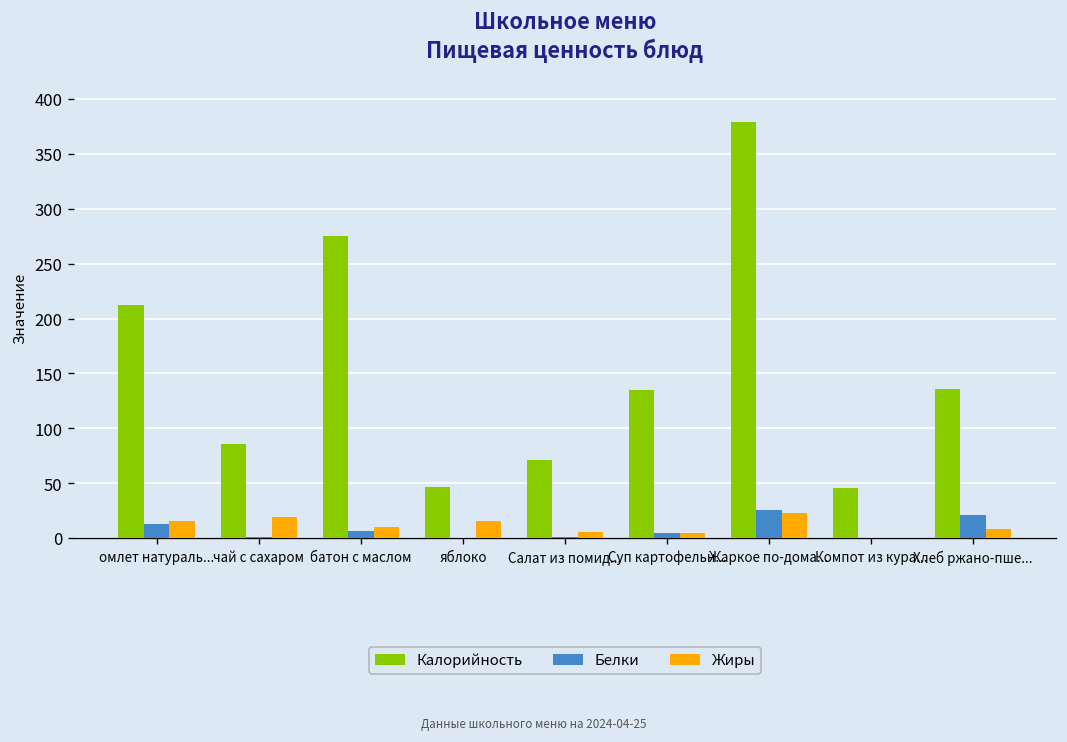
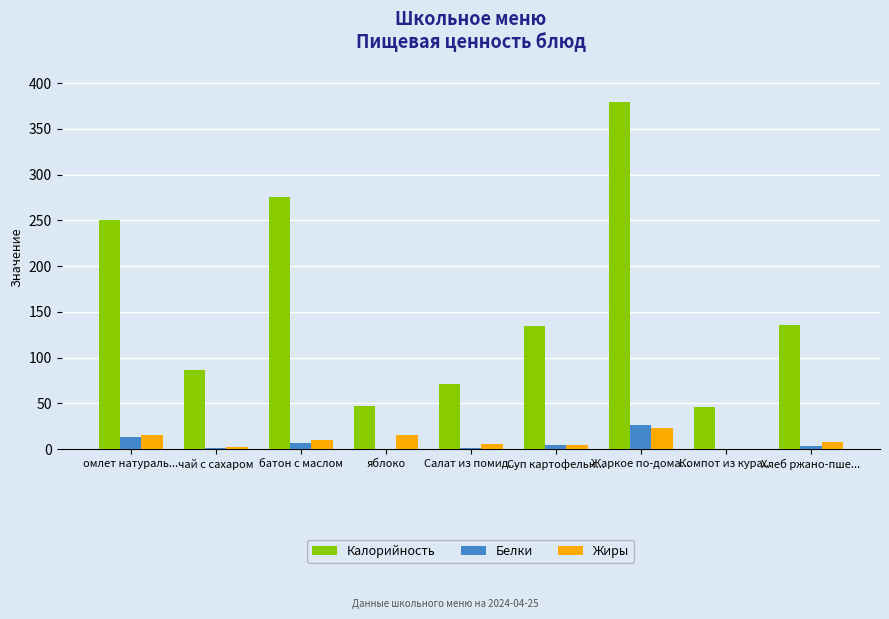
Калорийность, омлет натураль...: 210 -> 250
Жиры, чай с сахаром: 20 -> 0
Белки, Хлеб ржано-пше...: 20 -> 0
